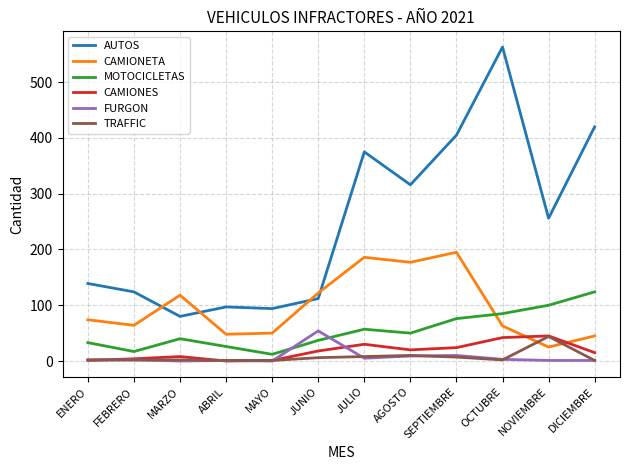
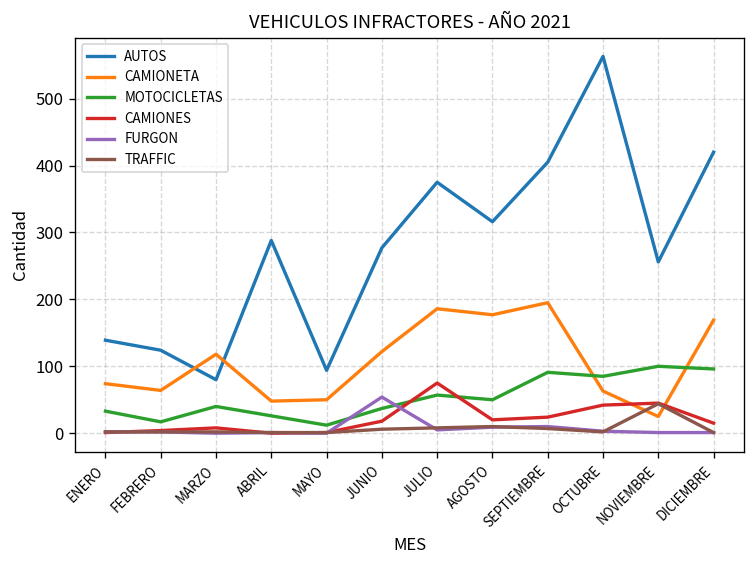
AUTOS, ABRIL: 100 -> 290
AUTOS, JUNIO: 110 -> 280
CAMIONES, JULIO: 30 -> 80
MOTOCICLETAS, SEPTIEMBRE: 80 -> 90
CAMIONETA, DICIEMBRE: 50 -> 170
MOTOCICLETAS, DICIEMBRE: 120 -> 100
